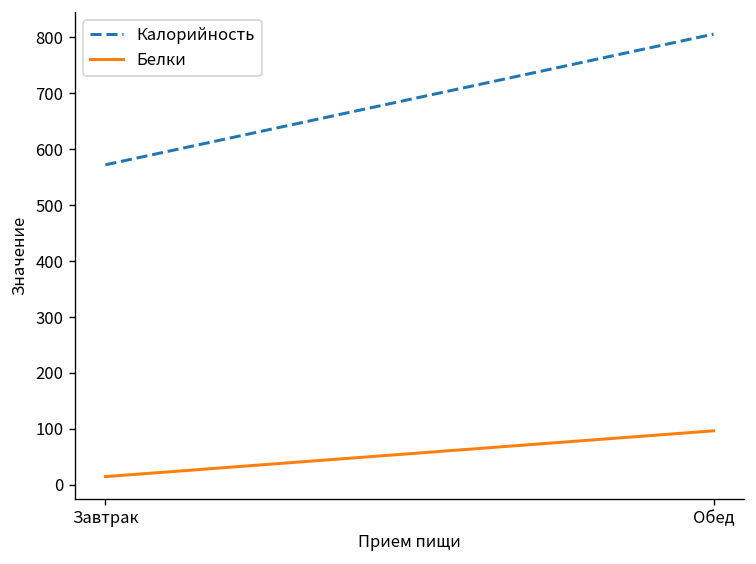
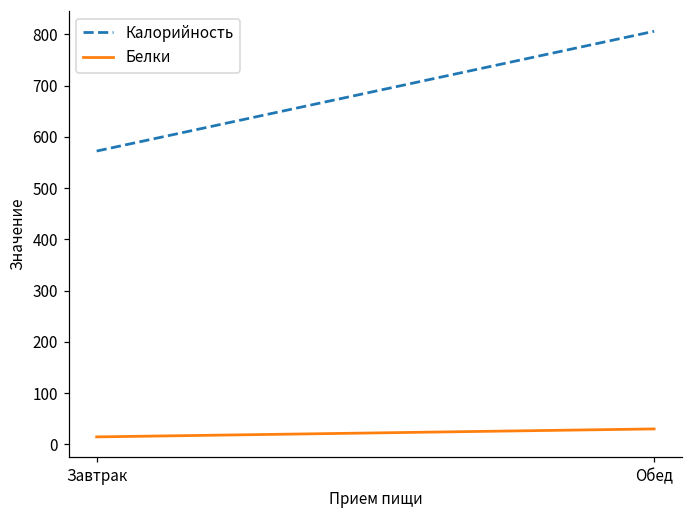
Белки, Обед: 100 -> 30
